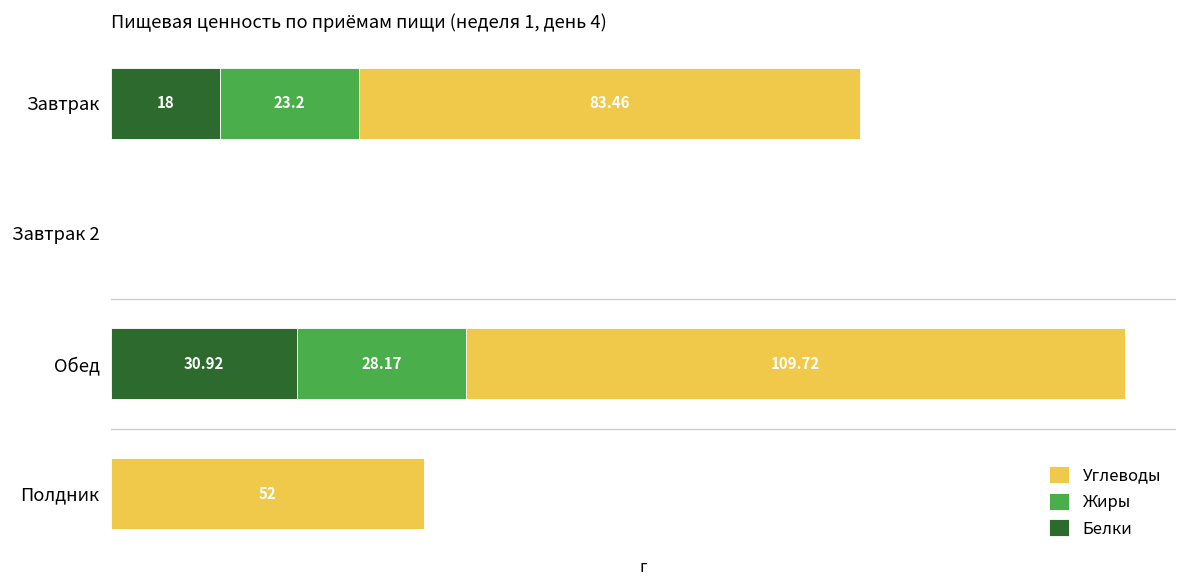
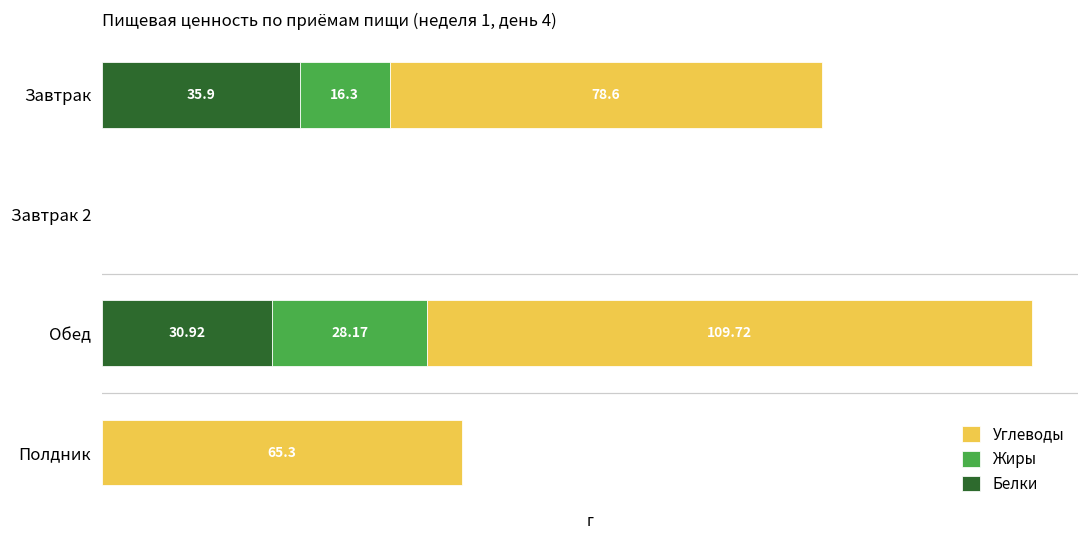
Белки, Завтрак: 18 -> 35.9
Жиры, Завтрак: 23.2 -> 16.3
Углеводы, Завтрак: 83.46 -> 78.6
Углеводы, Полдник: 52 -> 65.3
